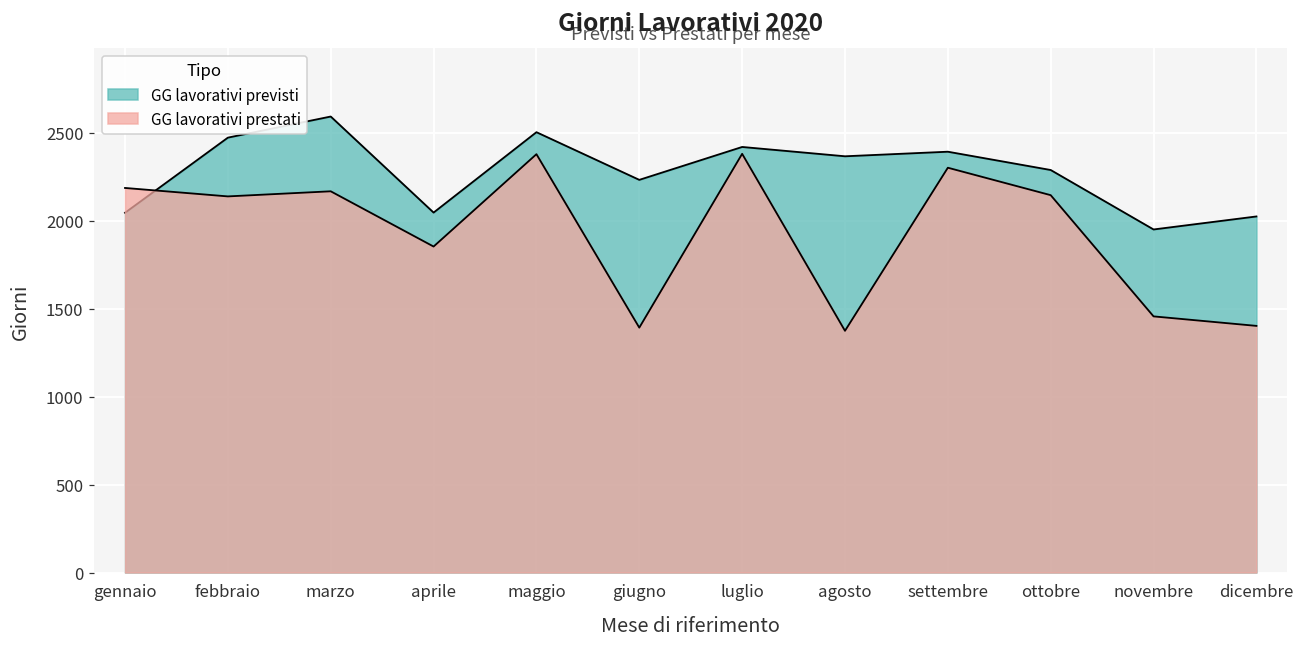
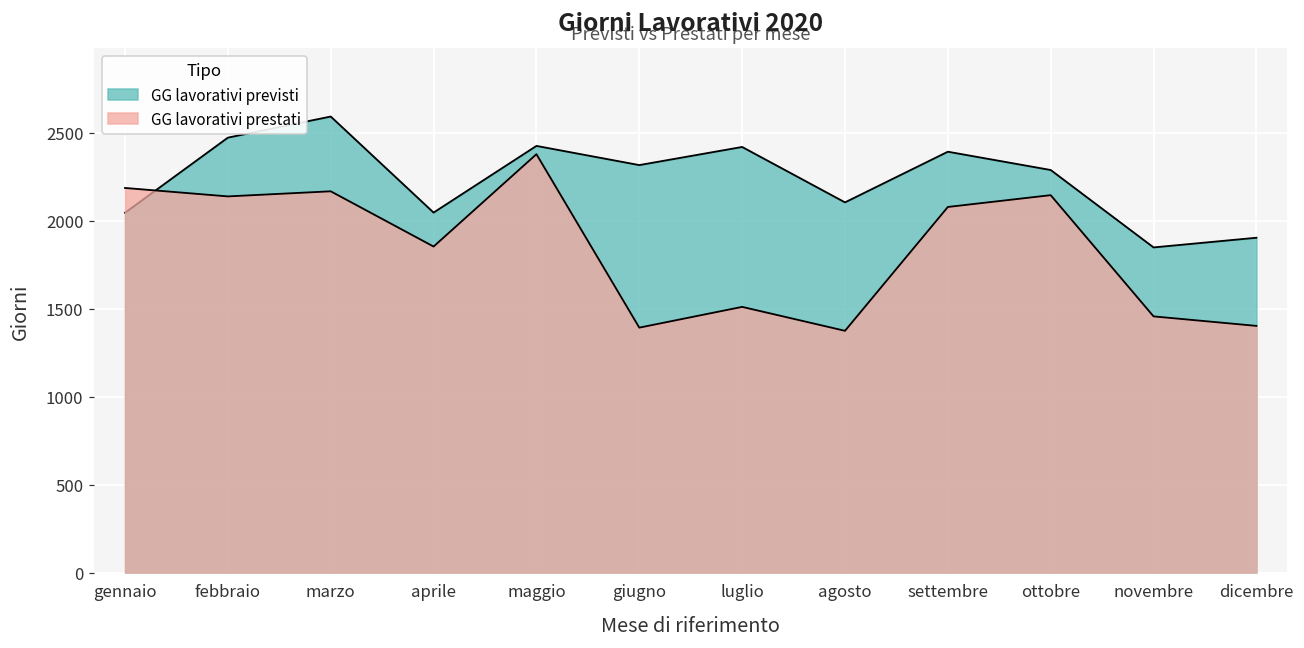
GG lavorativi previsti, maggio: 2500 -> 2430
GG lavorativi previsti, giugno: 2230 -> 2320
GG lavorativi prestati, luglio: 2380 -> 1510
GG lavorativi previsti, agosto: 2370 -> 2100
GG lavorativi prestati, settembre: 2300 -> 2080
GG lavorativi previsti, novembre: 1950 -> 1850
GG lavorativi previsti, dicembre: 2020 -> 1900
